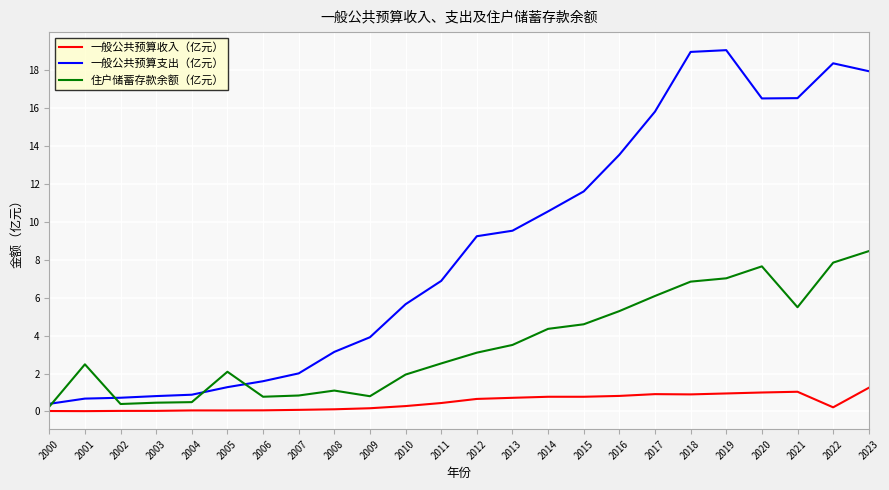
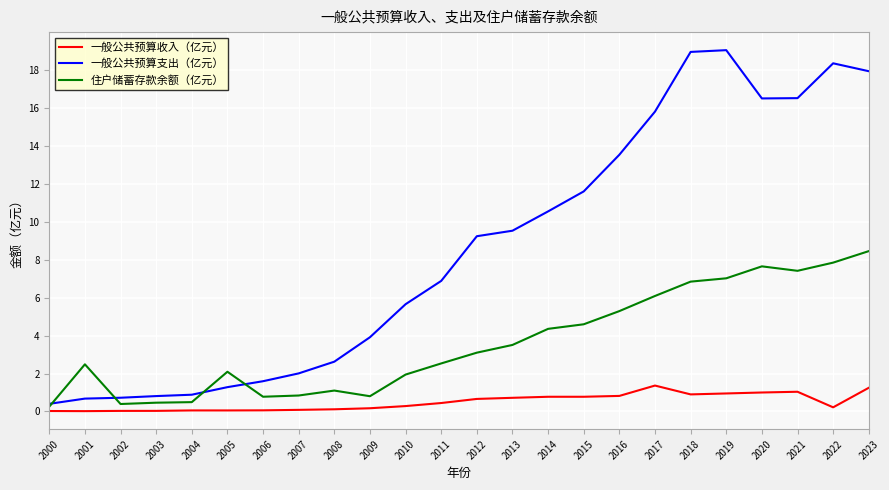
一般公共预算支出（亿元）, 2008: 3.1 -> 2.6
一般公共预算收入（亿元）, 2017: 0.9 -> 1.4
住户储蓄存款余额（亿元）, 2021: 5.5 -> 7.4
